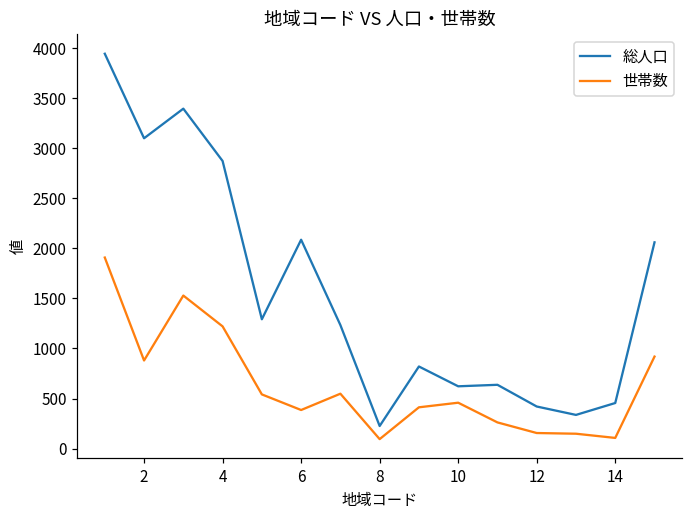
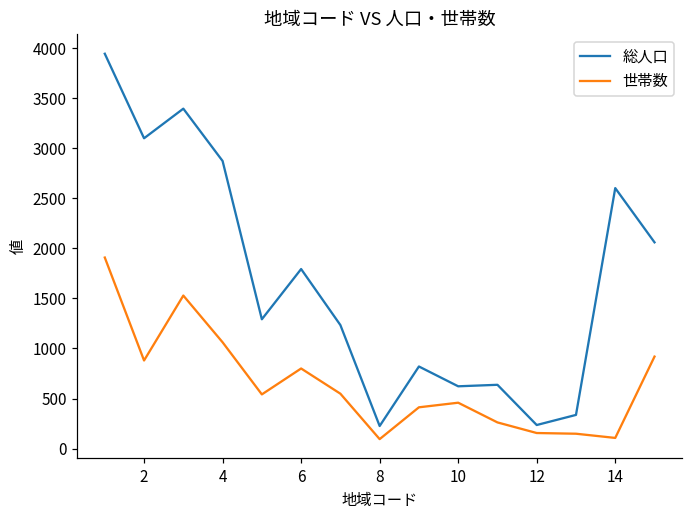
世帯数, 4: 1200 -> 1100
総人口, 6: 2100 -> 1800
世帯数, 6: 400 -> 800
総人口, 12: 400 -> 200
総人口, 14: 500 -> 2600
